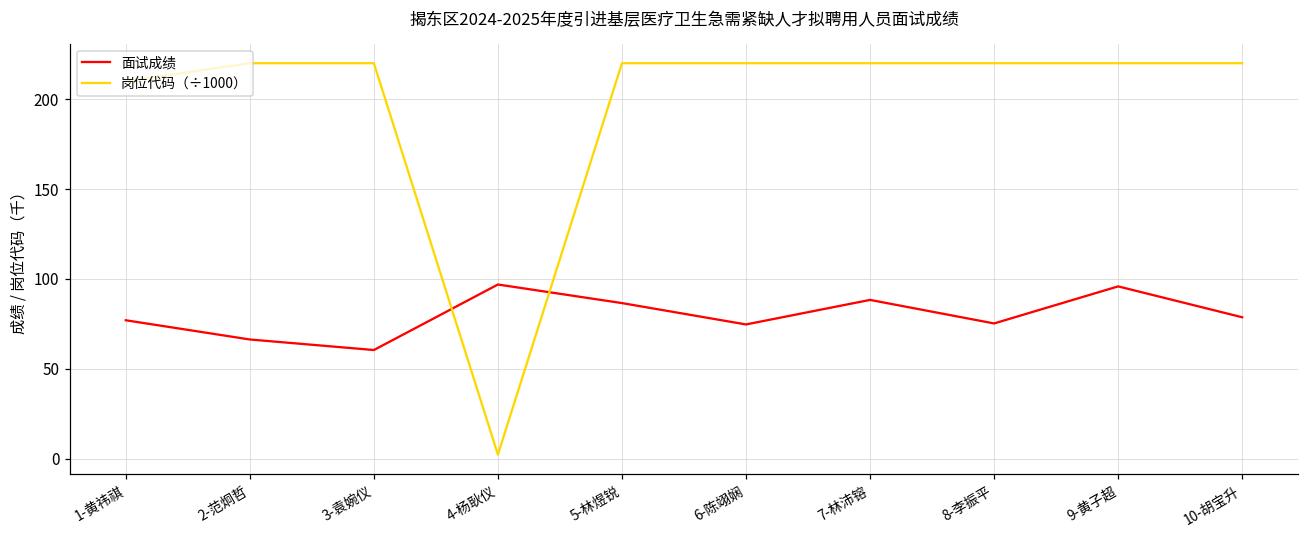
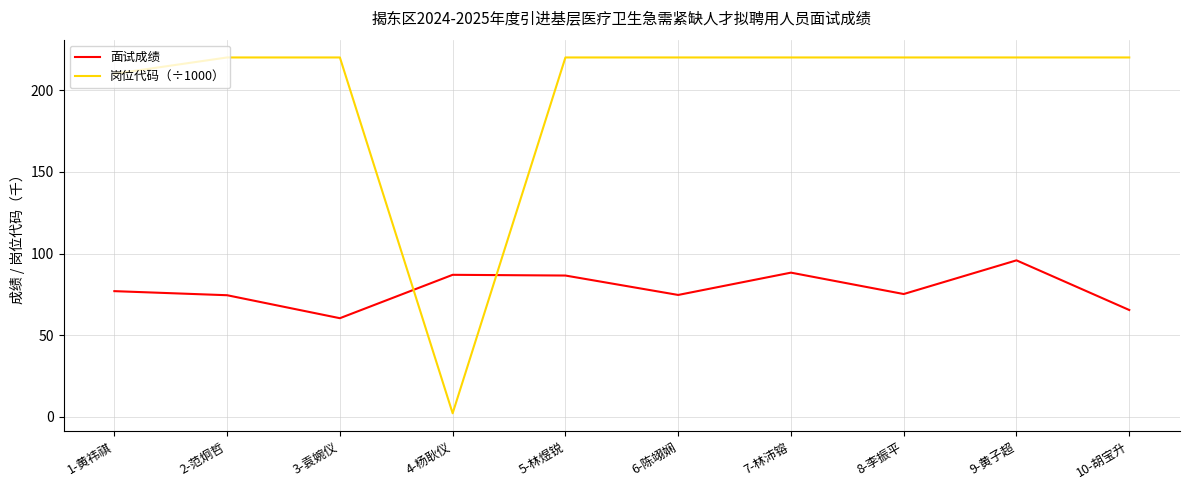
面试成绩, 2-范炯哲: 66 -> 75
面试成绩, 4-杨耿仪: 97 -> 87
面试成绩, 10-胡宝升: 79 -> 65
